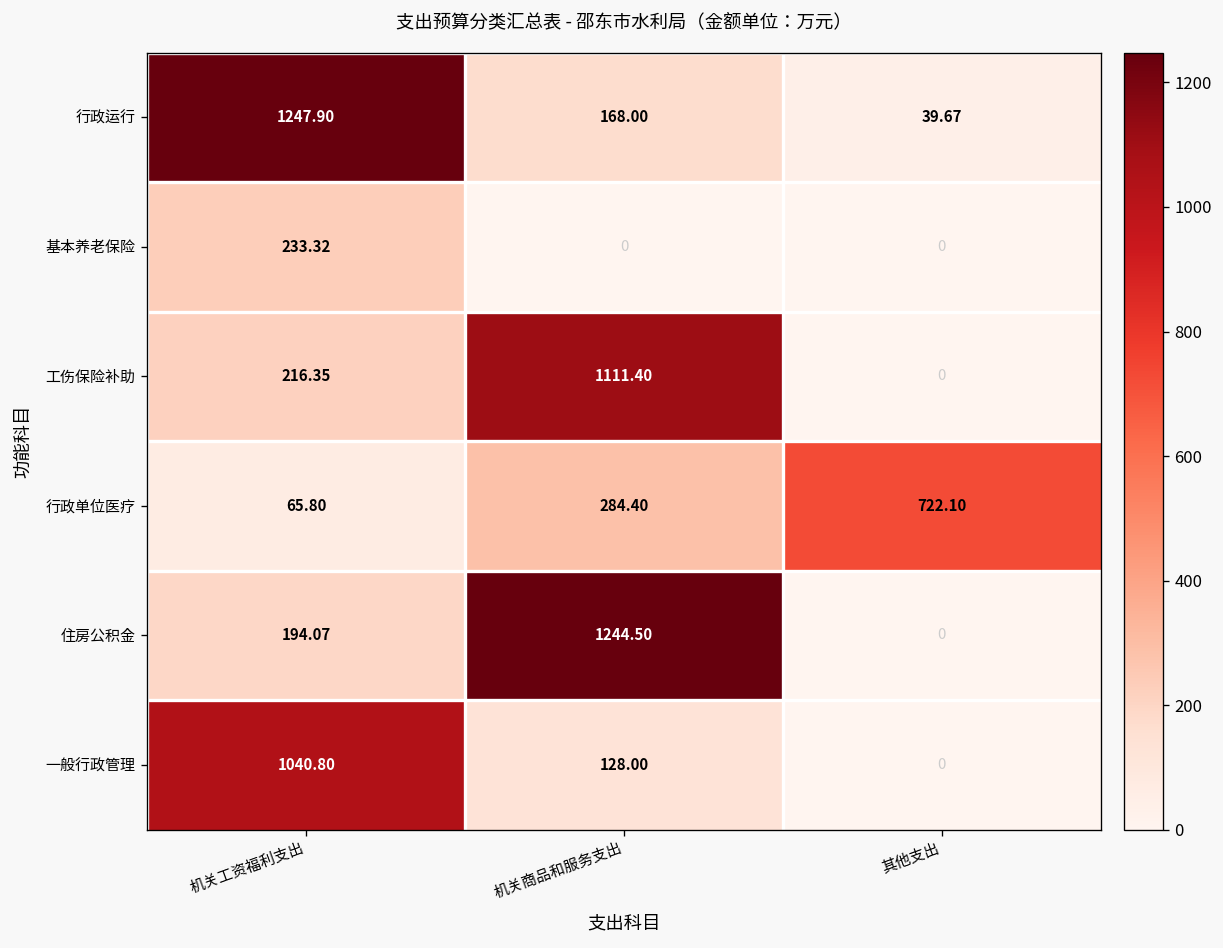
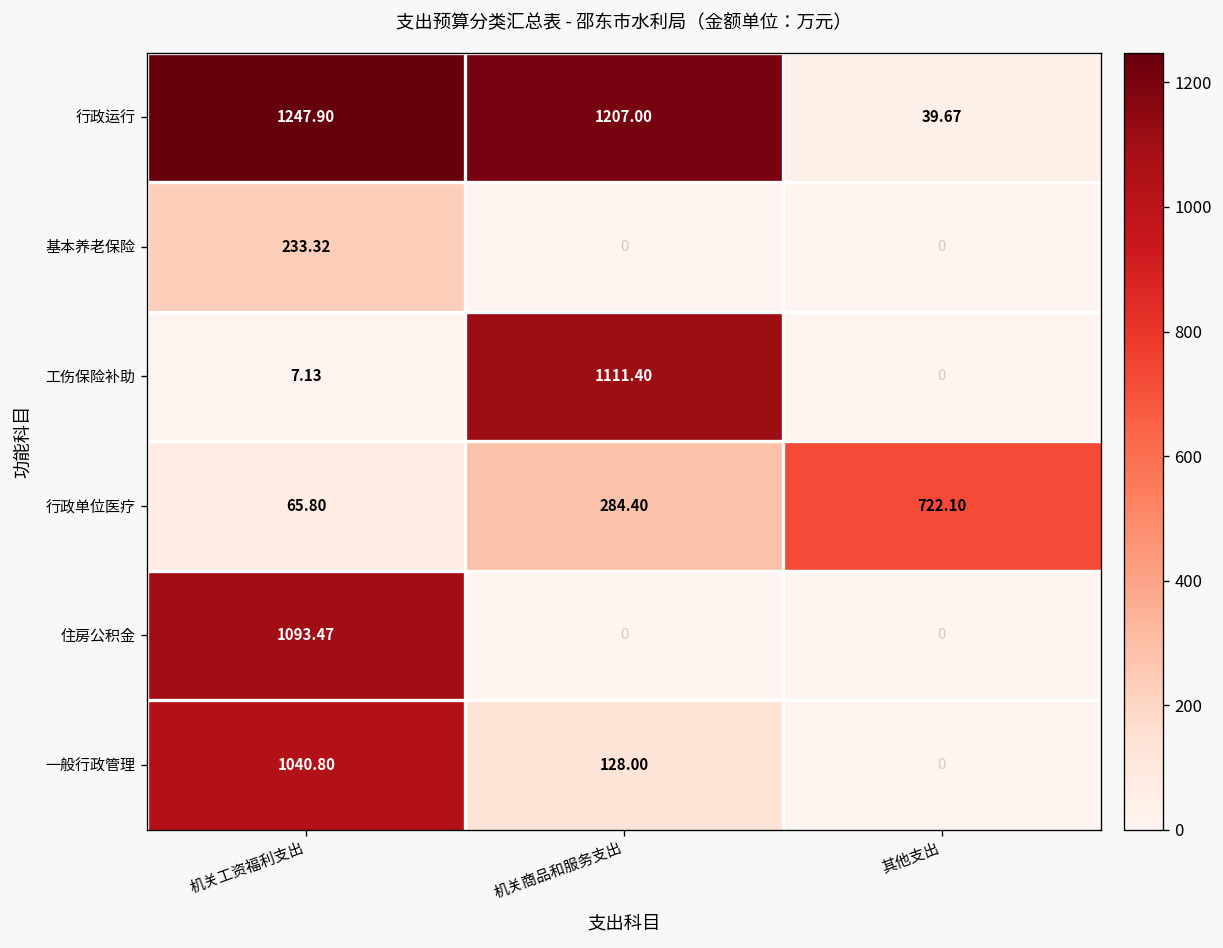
行政运行, 机关商品和服务支出: 168.00 -> 1207.00
工伤保险补助, 机关工资福利支出: 216.35 -> 7.13
住房公积金, 机关工资福利支出: 194.07 -> 1093.47
住房公积金, 机关商品和服务支出: 1244.50 -> 0
